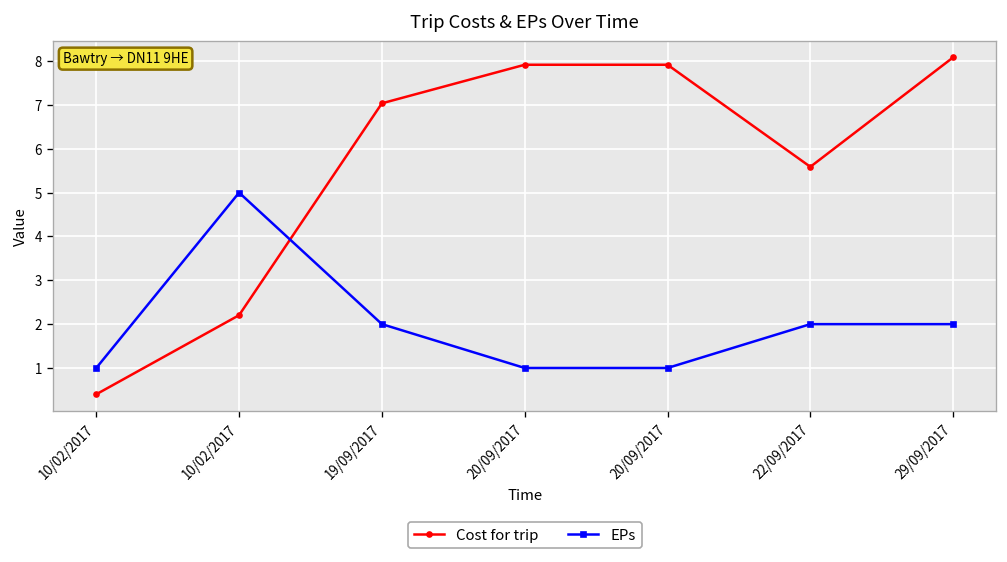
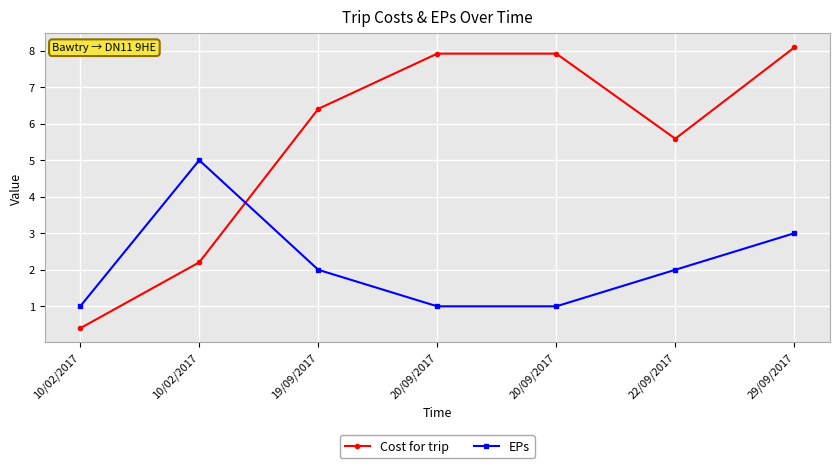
Cost for trip, 19/09/2017: 7.0 -> 6.4
EPs, 29/09/2017: 2 -> 3
